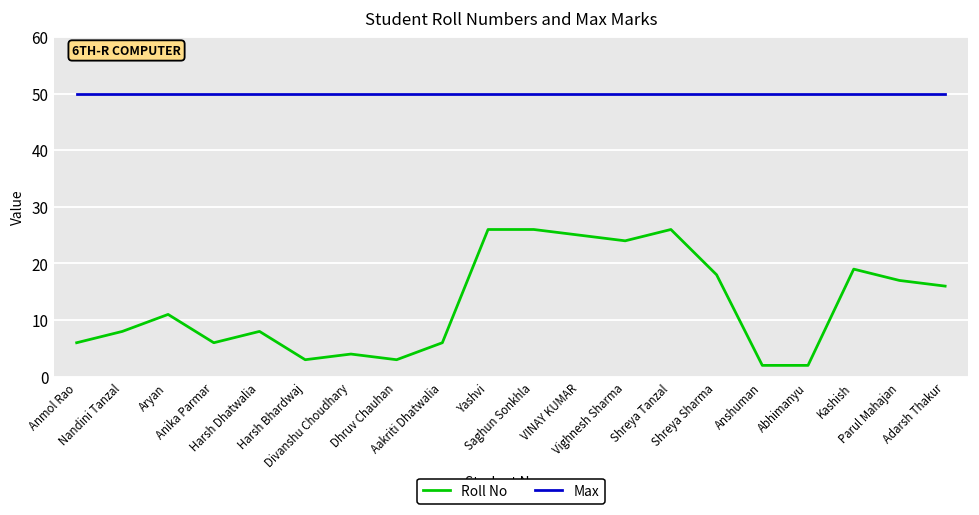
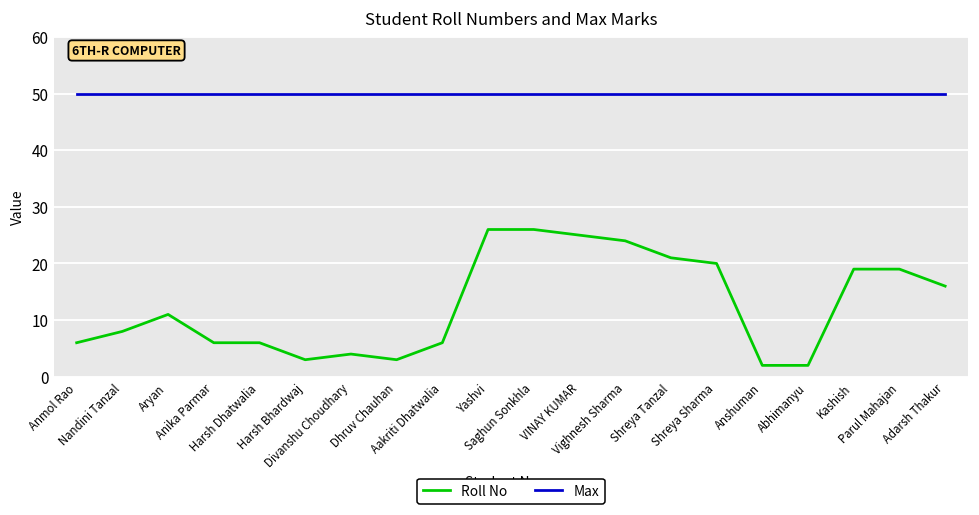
Roll No, Harsh Dhatwalia: 8 -> 6
Roll No, Shreya Tanzal: 26 -> 21
Roll No, Shreya Sharma: 18 -> 20
Roll No, Parul Mahajan: 17 -> 19
